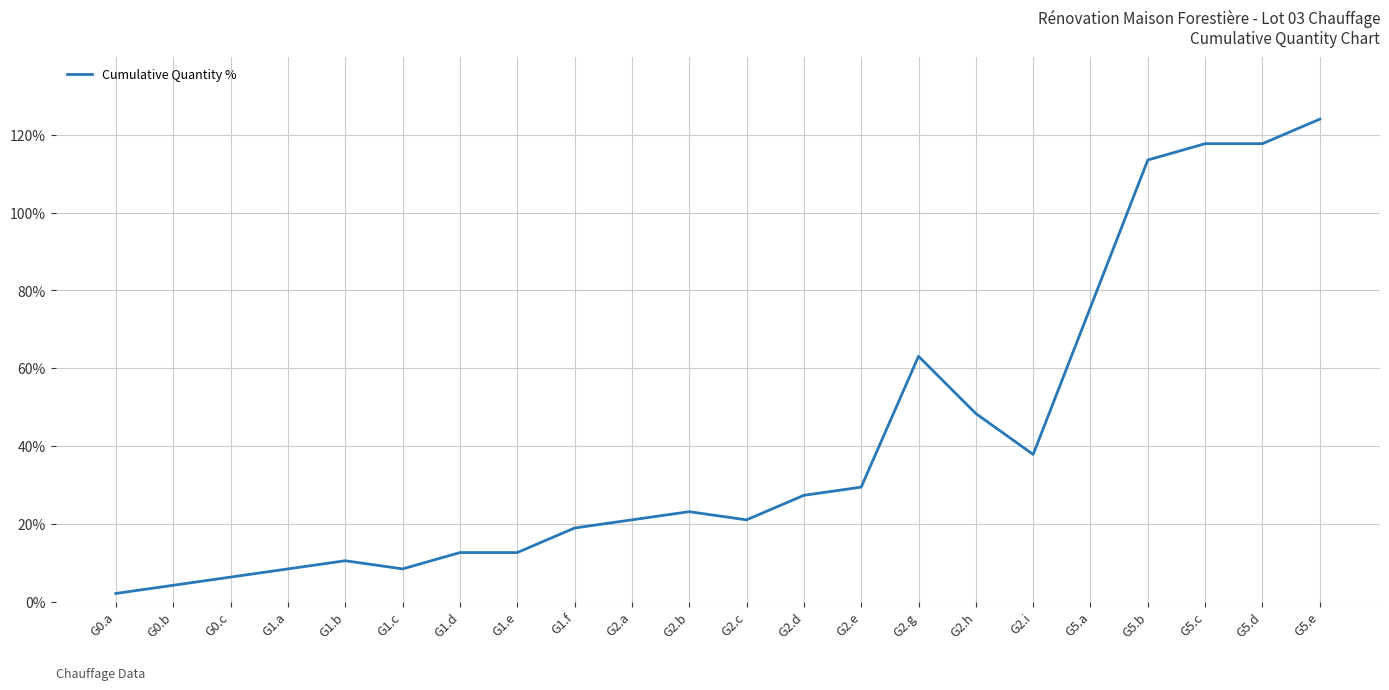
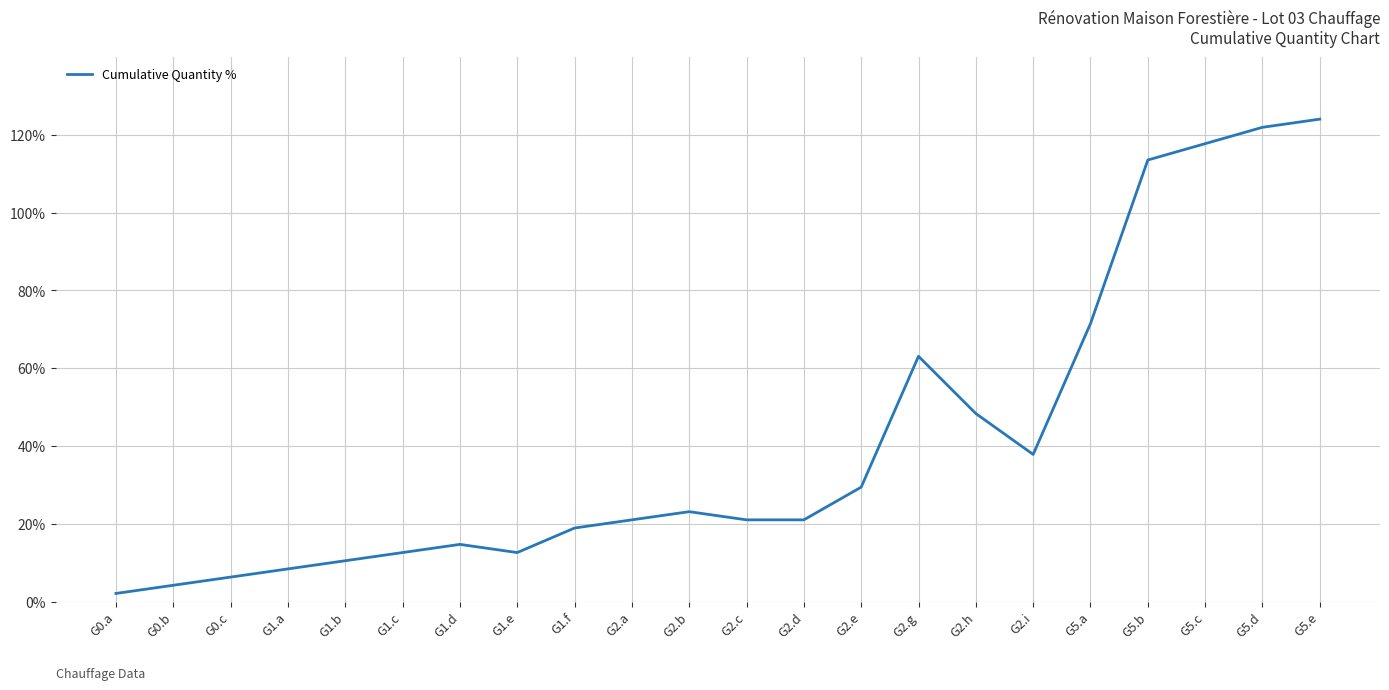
G1.c: 8% -> 13%
G1.d: 13% -> 15%
G2.d: 27% -> 21%
G5.a: 76% -> 71%
G5.d: 118% -> 122%
